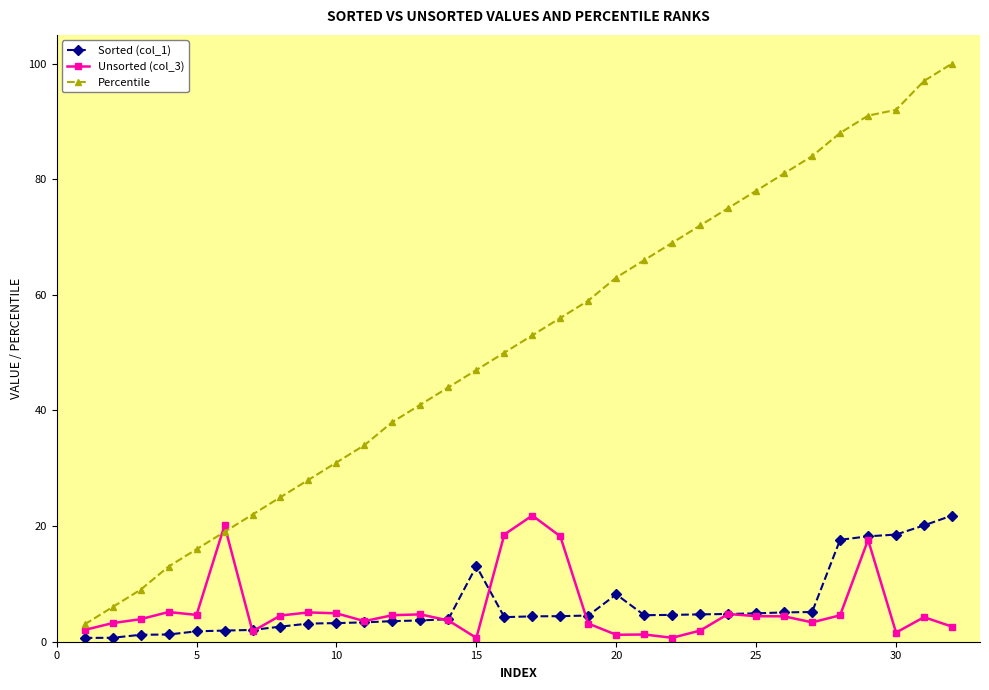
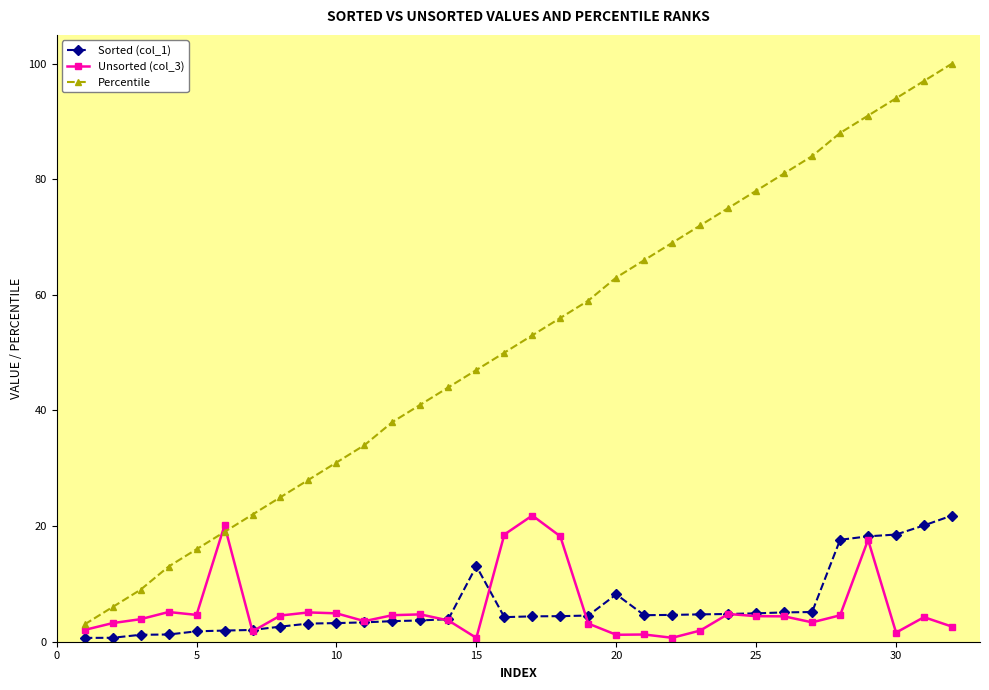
Percentile, 30: 92 -> 94
